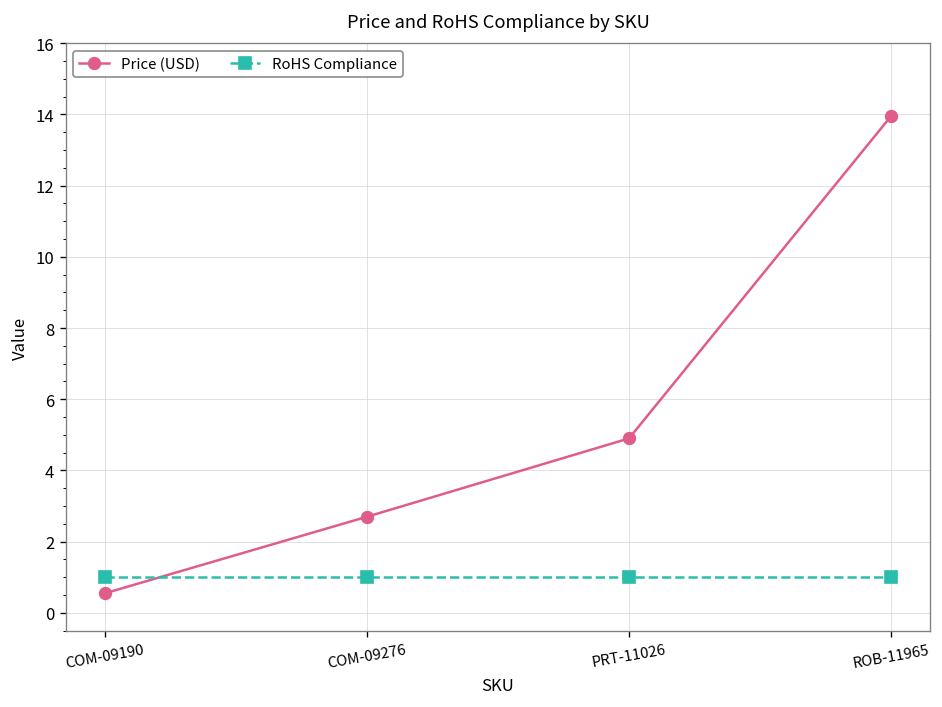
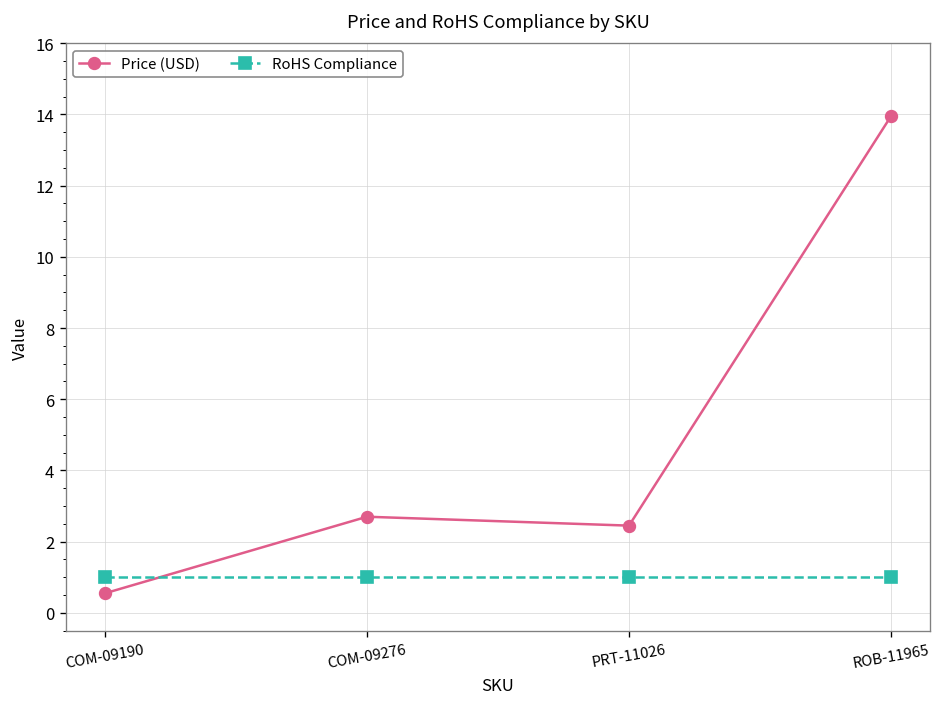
Price (USD), PRT-11026: 4.9 -> 2.5
